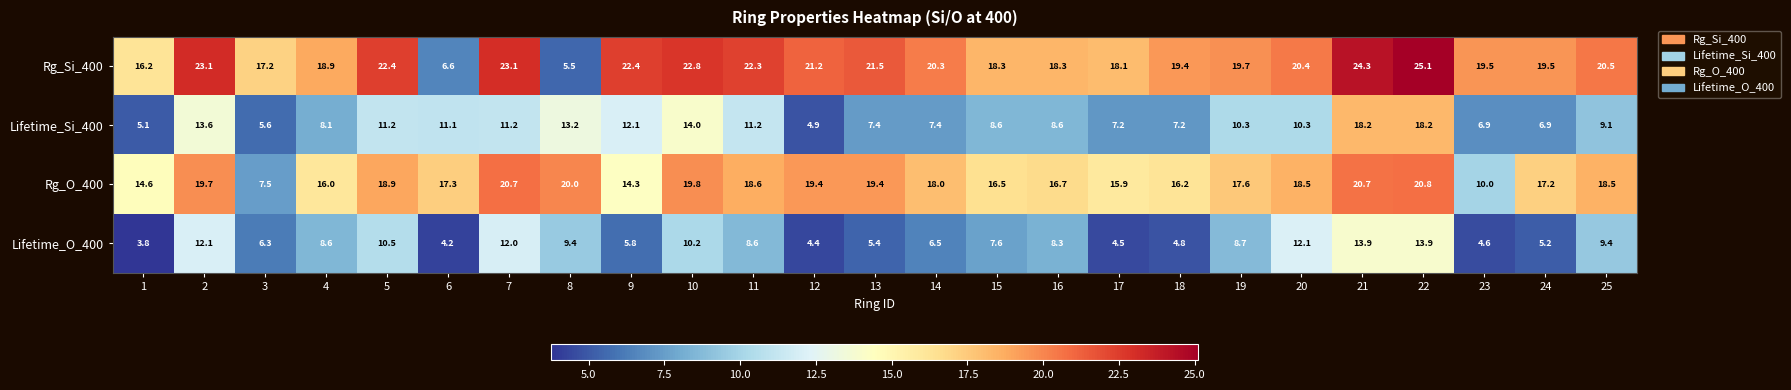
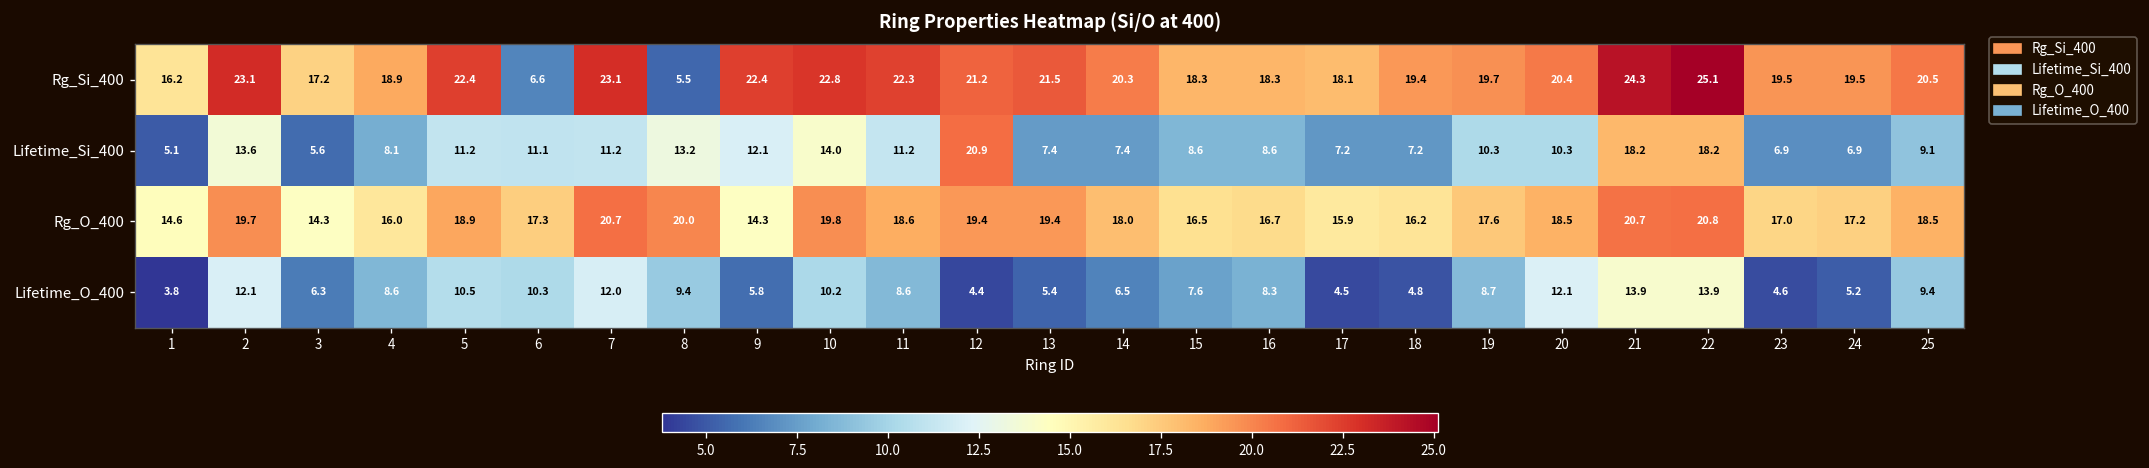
Lifetime_Si_400, 12: 4.9 -> 20.9
Rg_O_400, 3: 7.5 -> 14.3
Rg_O_400, 23: 10.0 -> 17.0
Lifetime_O_400, 6: 4.2 -> 10.3
